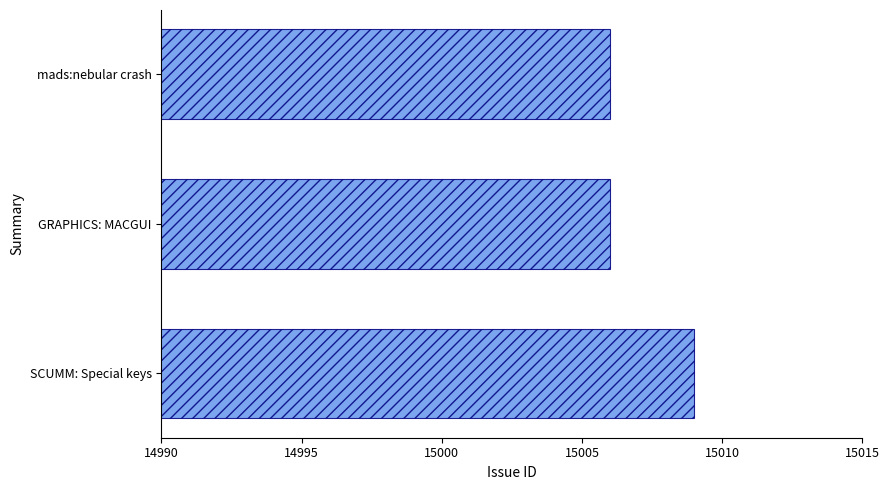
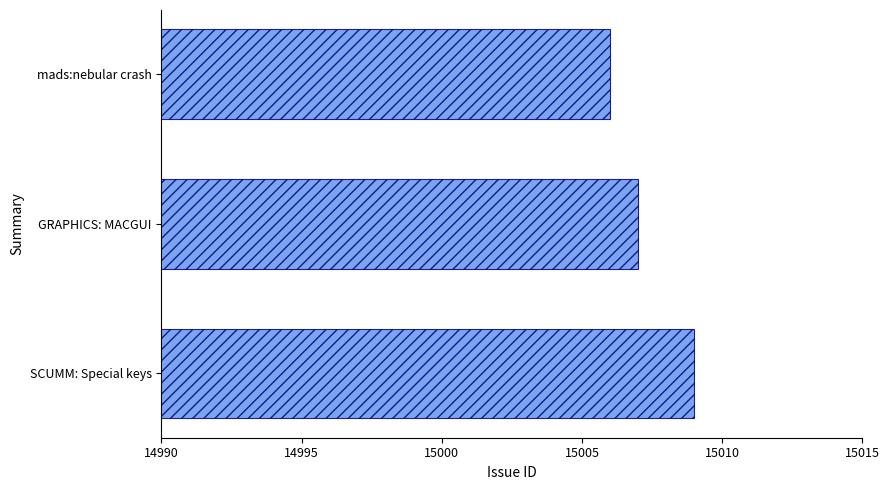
GRAPHICS: MACGUI: 15006 -> 15007
